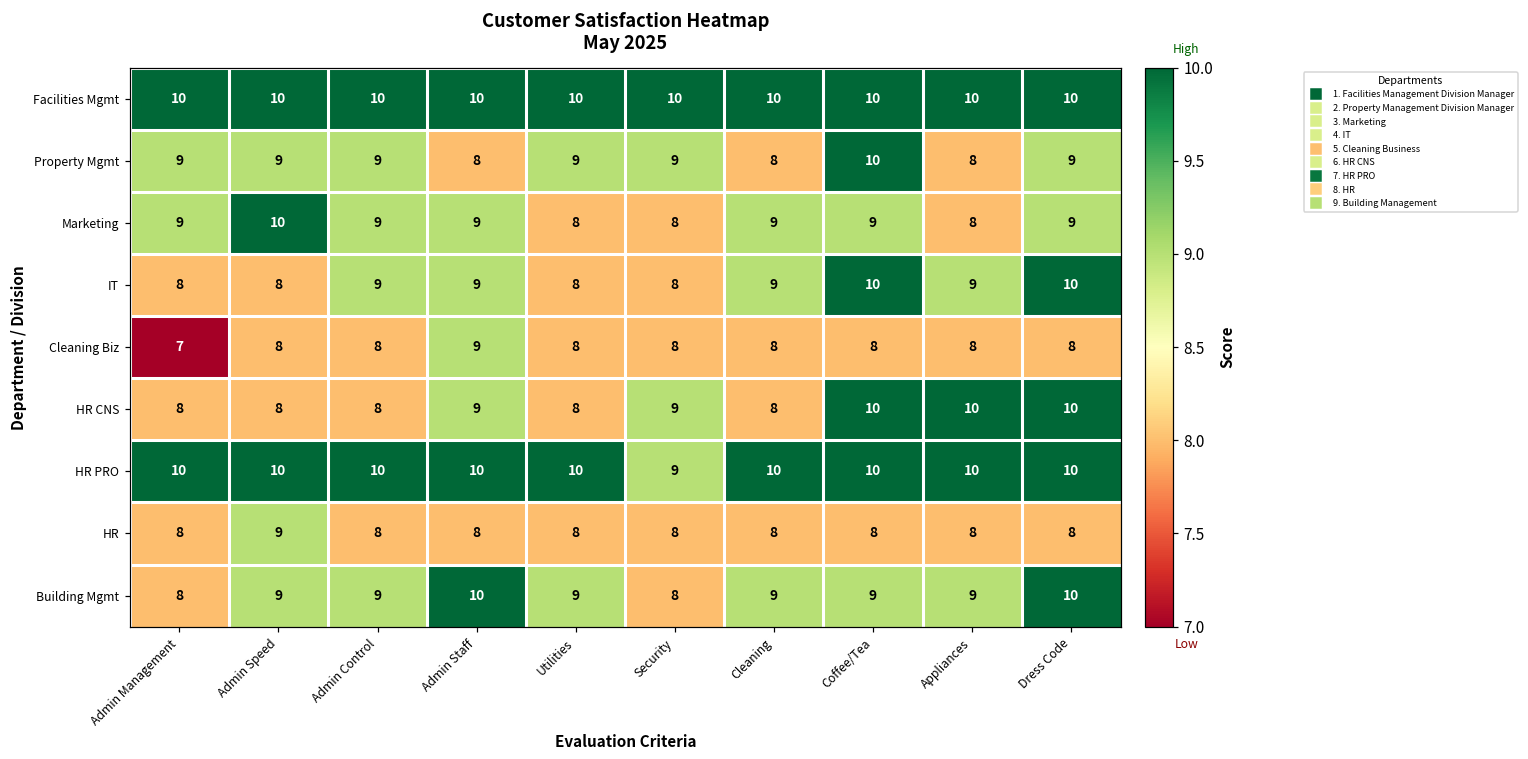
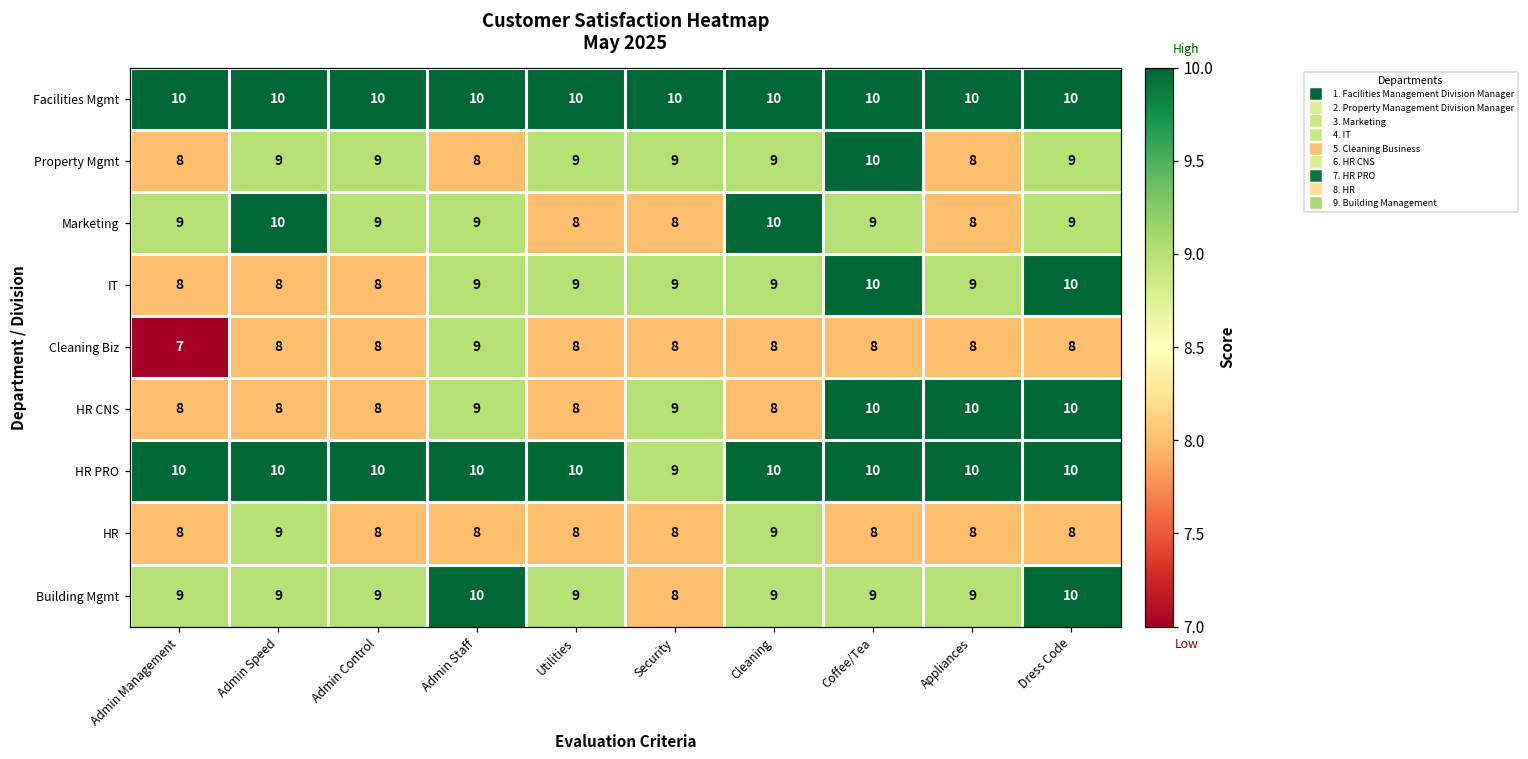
Property Mgmt, Admin Management: 9 -> 8
Property Mgmt, Cleaning: 8 -> 9
Marketing, Cleaning: 9 -> 10
IT, Admin Control: 9 -> 8
IT, Utilities: 8 -> 9
IT, Security: 8 -> 9
HR, Cleaning: 8 -> 9
Building Mgmt, Admin Management: 8 -> 9
